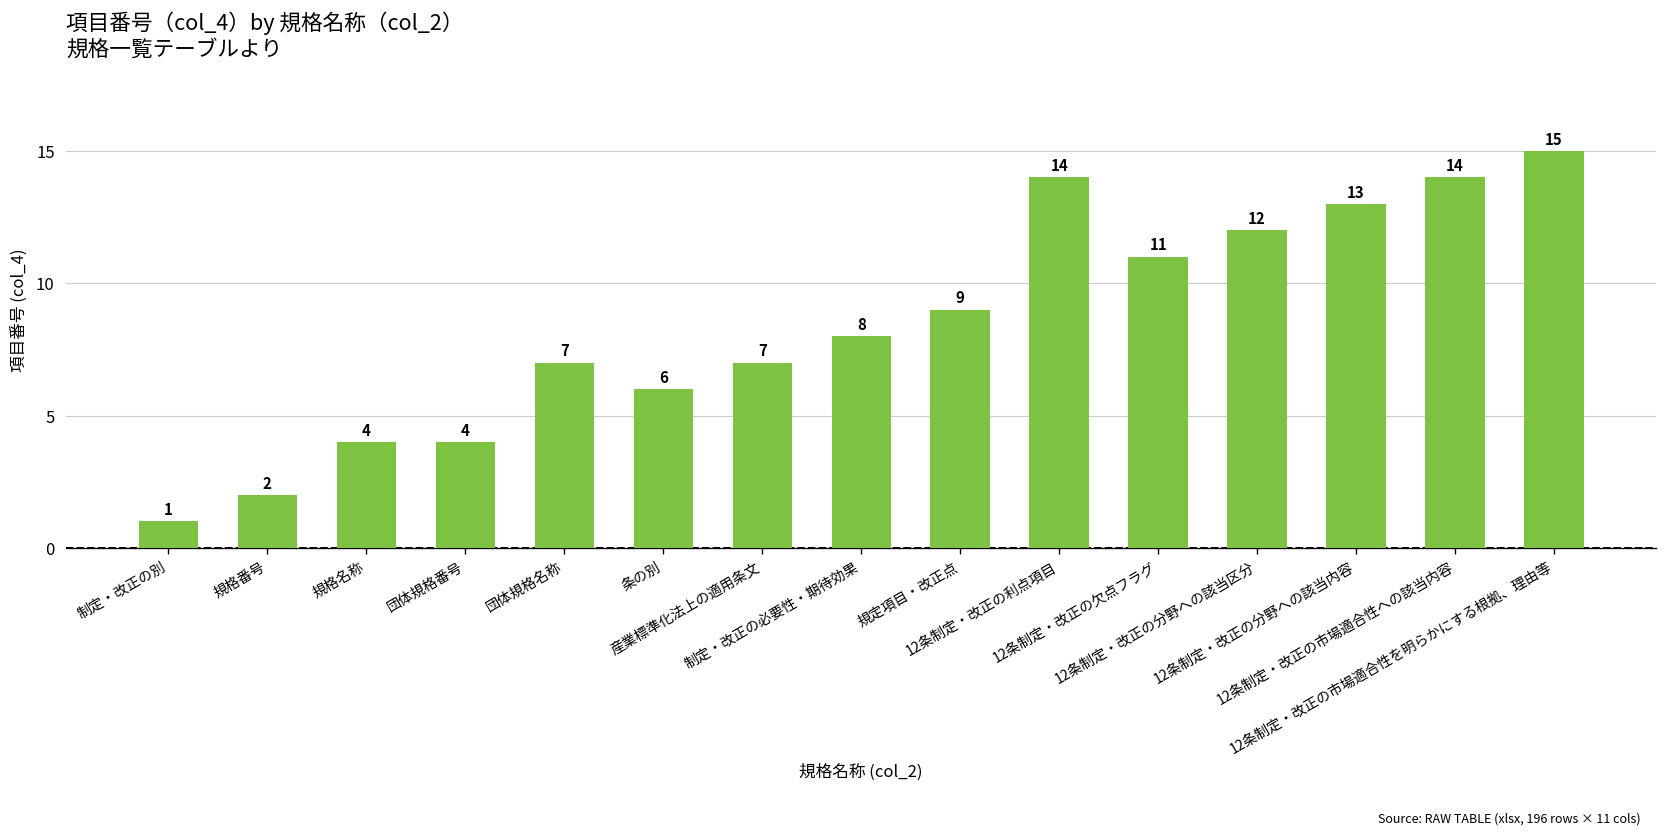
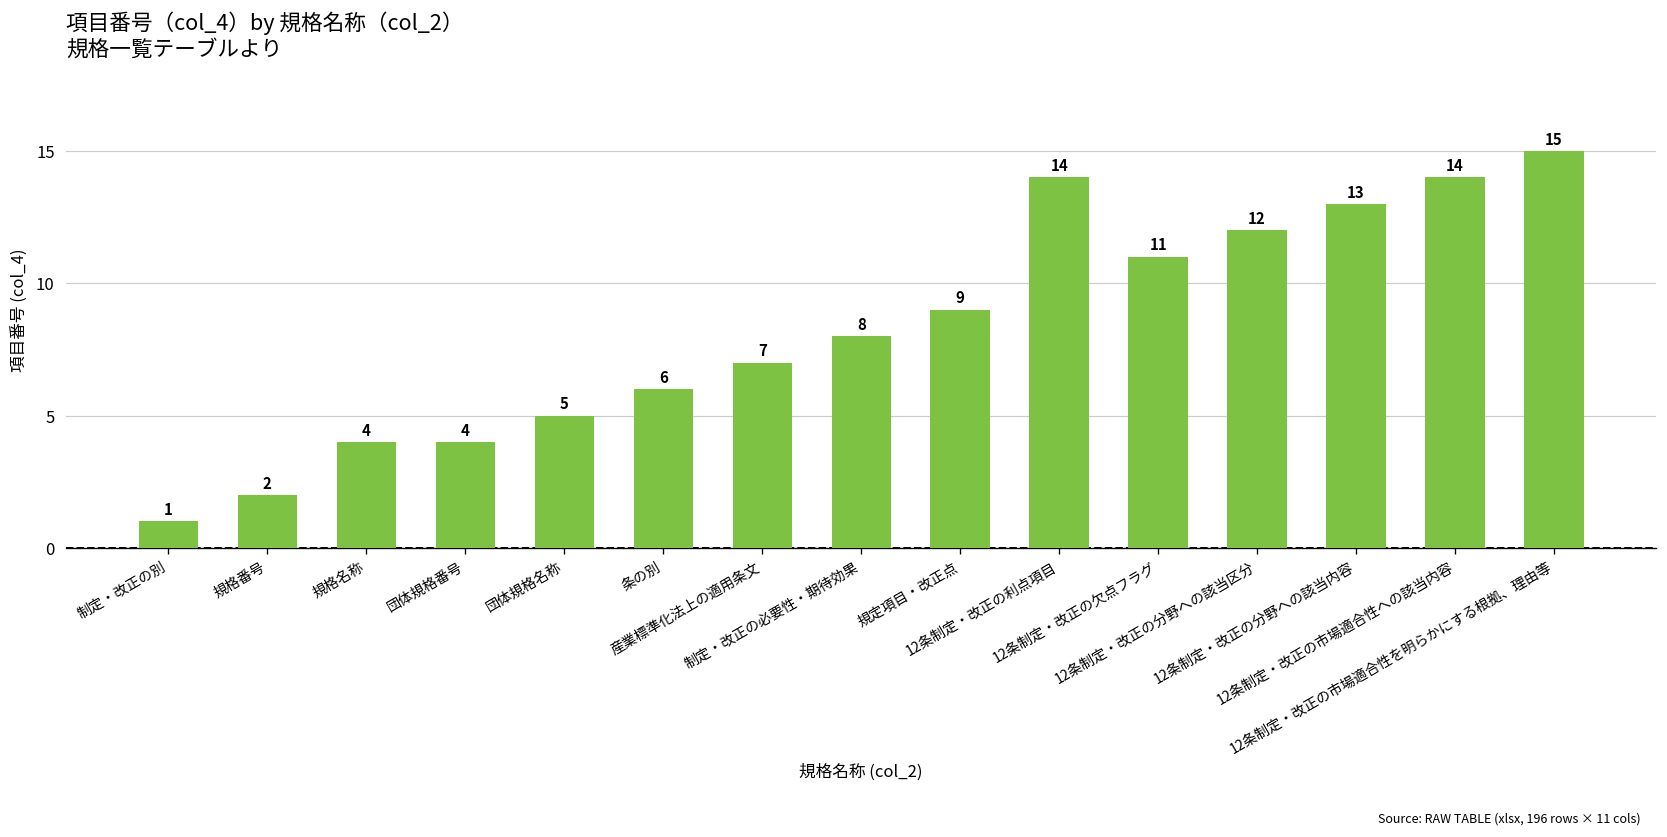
団体規格名称: 7 -> 5
